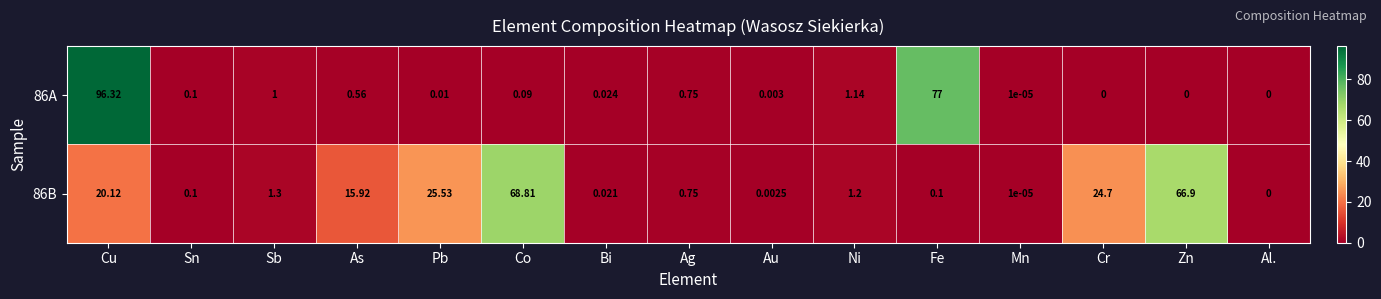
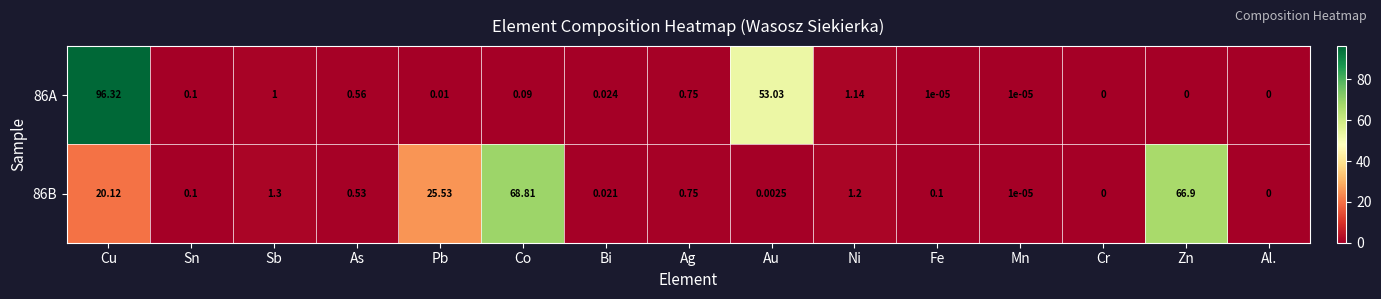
86A, Au: 0.003 -> 53.03
86A, Fe: 77 -> 1e-05
86B, As: 15.92 -> 0.53
86B, Cr: 24.7 -> 0
